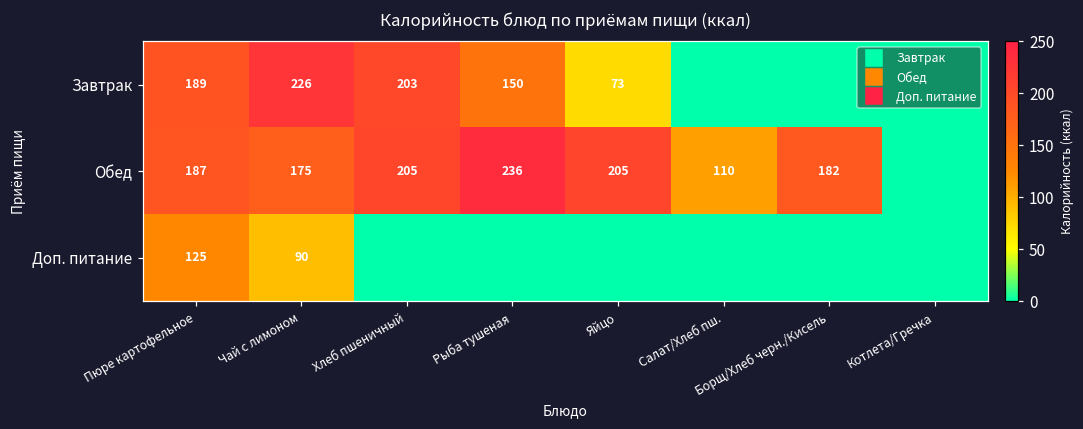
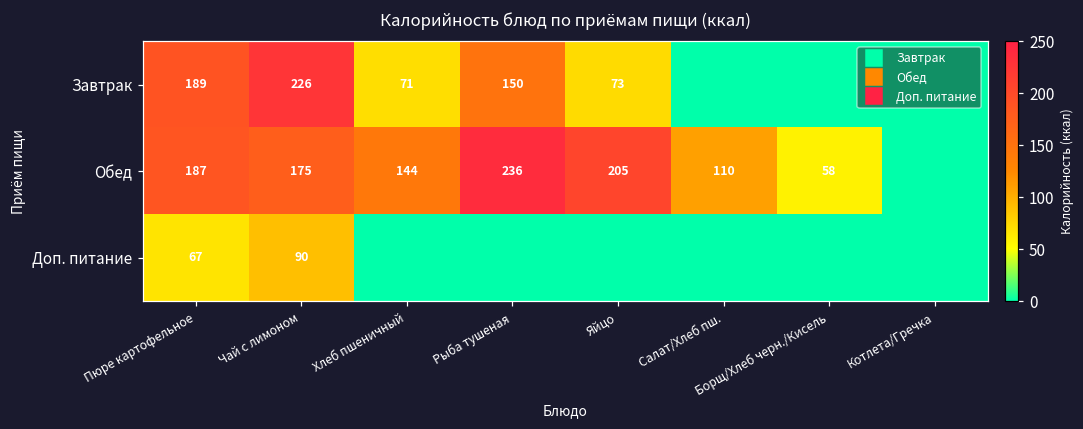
Завтрак, Хлеб пшеничный: 203 -> 71
Обед, Хлеб пшеничный: 205 -> 144
Обед, Борщ/Хлеб черн./Кисель: 182 -> 58
Доп. питание, Пюре картофельное: 125 -> 67
